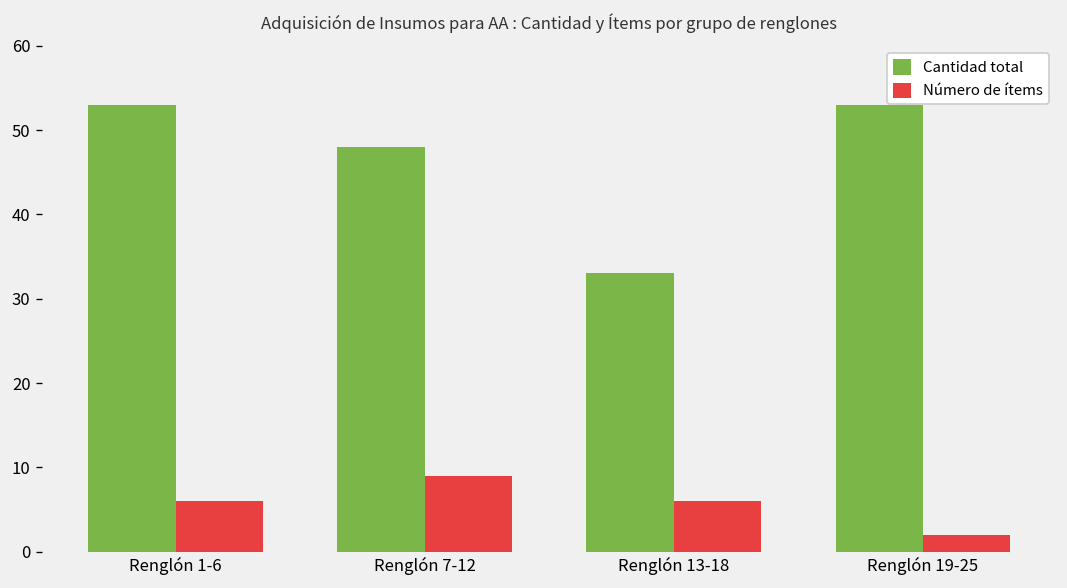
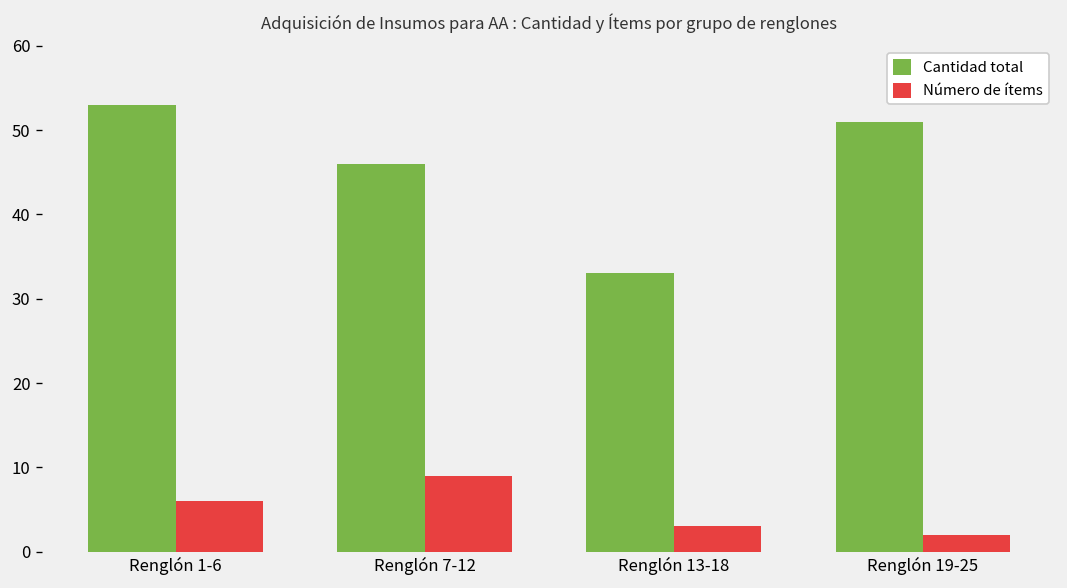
Cantidad total, Renglón 7-12: 48 -> 46
Número de ítems, Renglón 13-18: 6 -> 3
Cantidad total, Renglón 19-25: 53 -> 51
